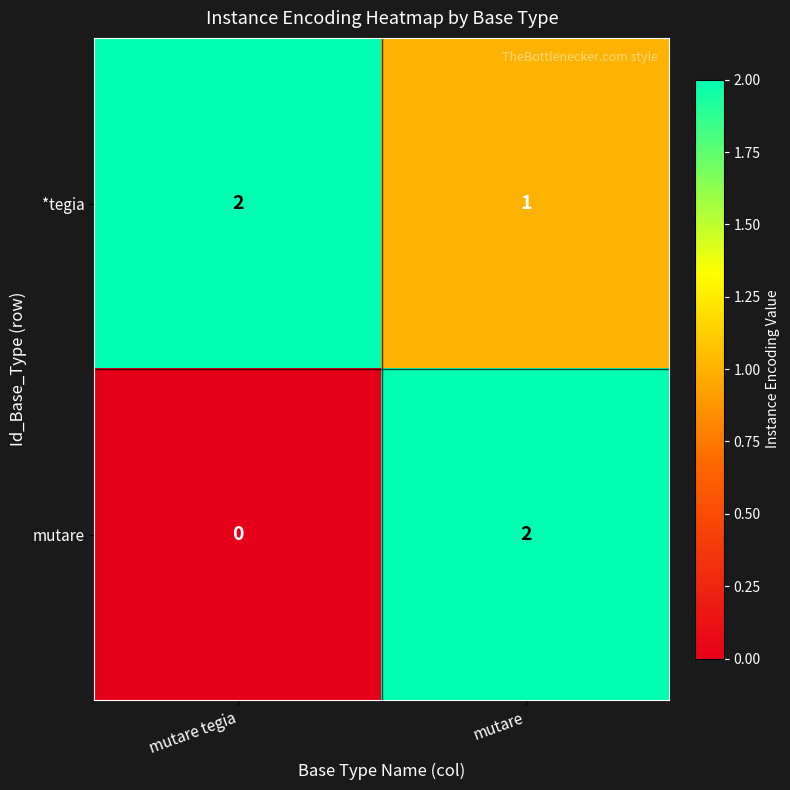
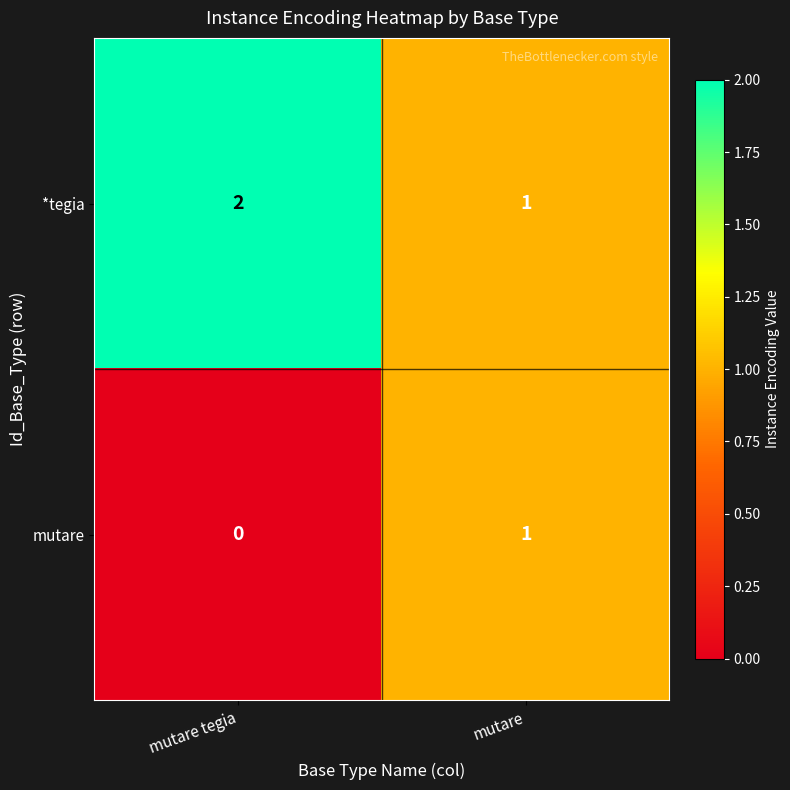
mutare, mutare: 2 -> 1
